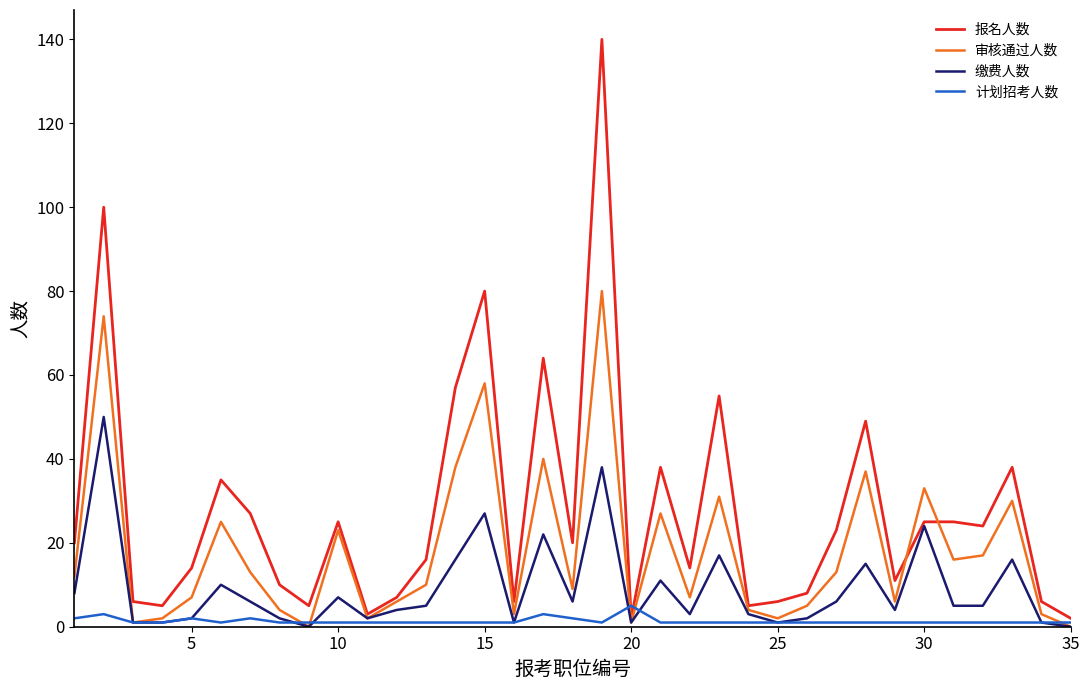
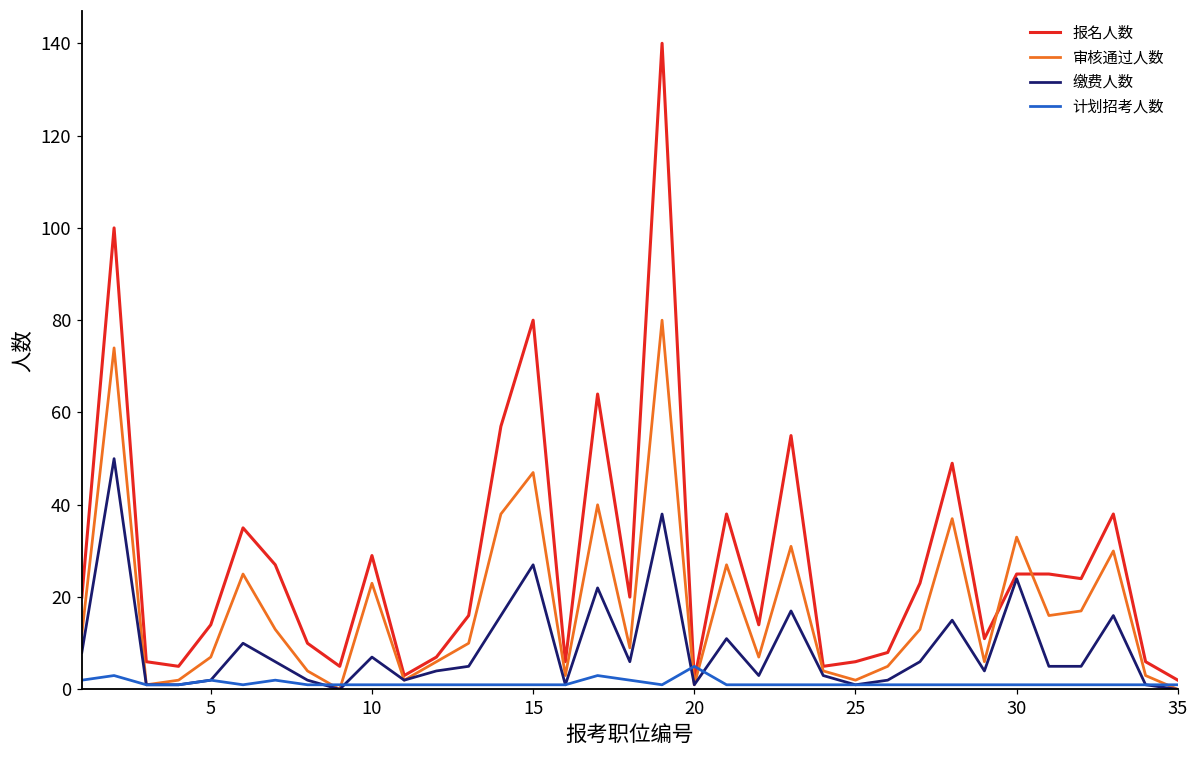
报名人数, 10: 25 -> 29
审核通过人数, 15: 58 -> 47
